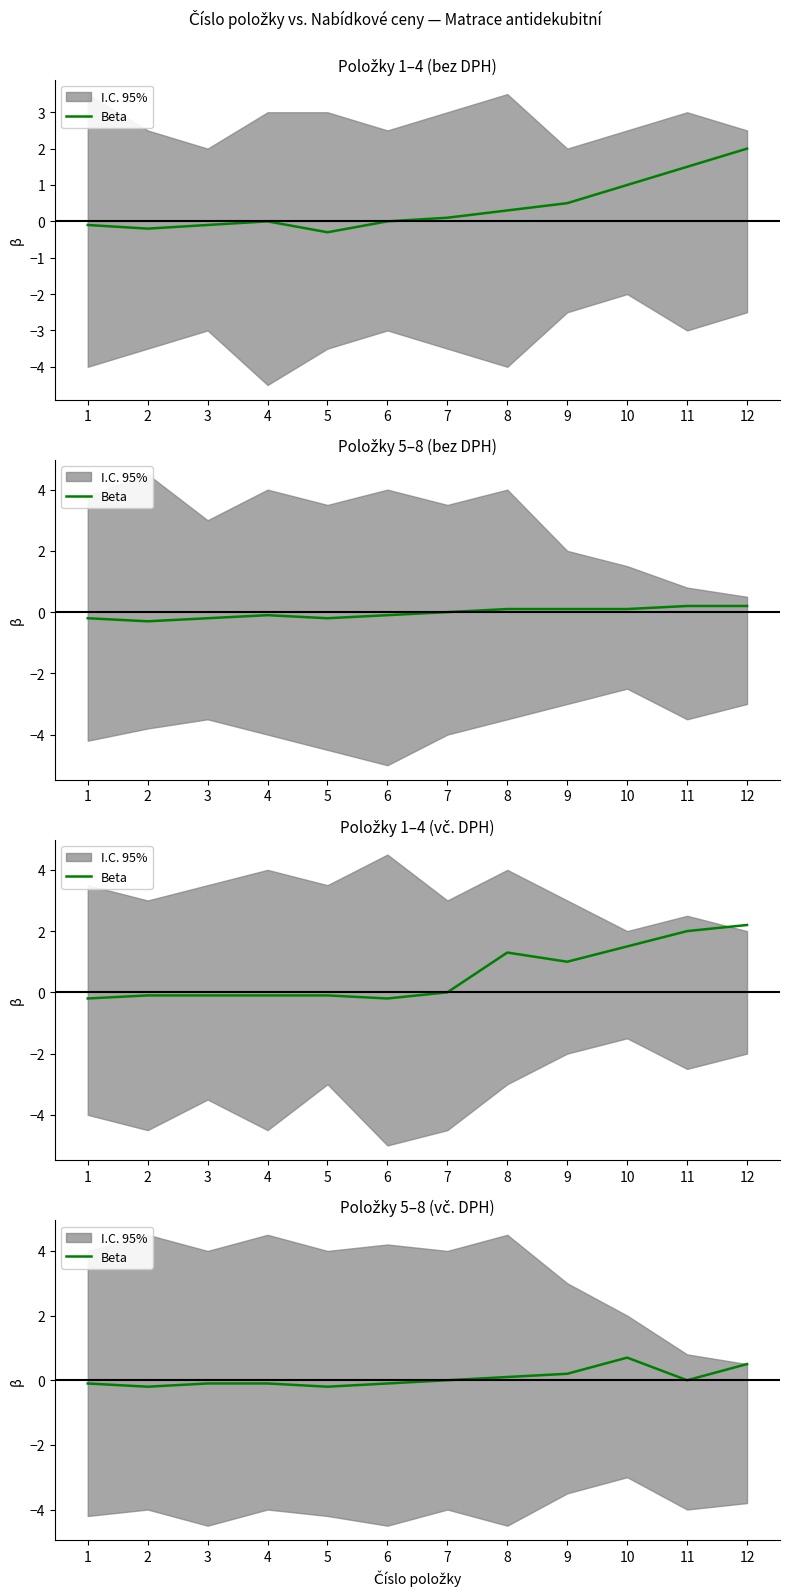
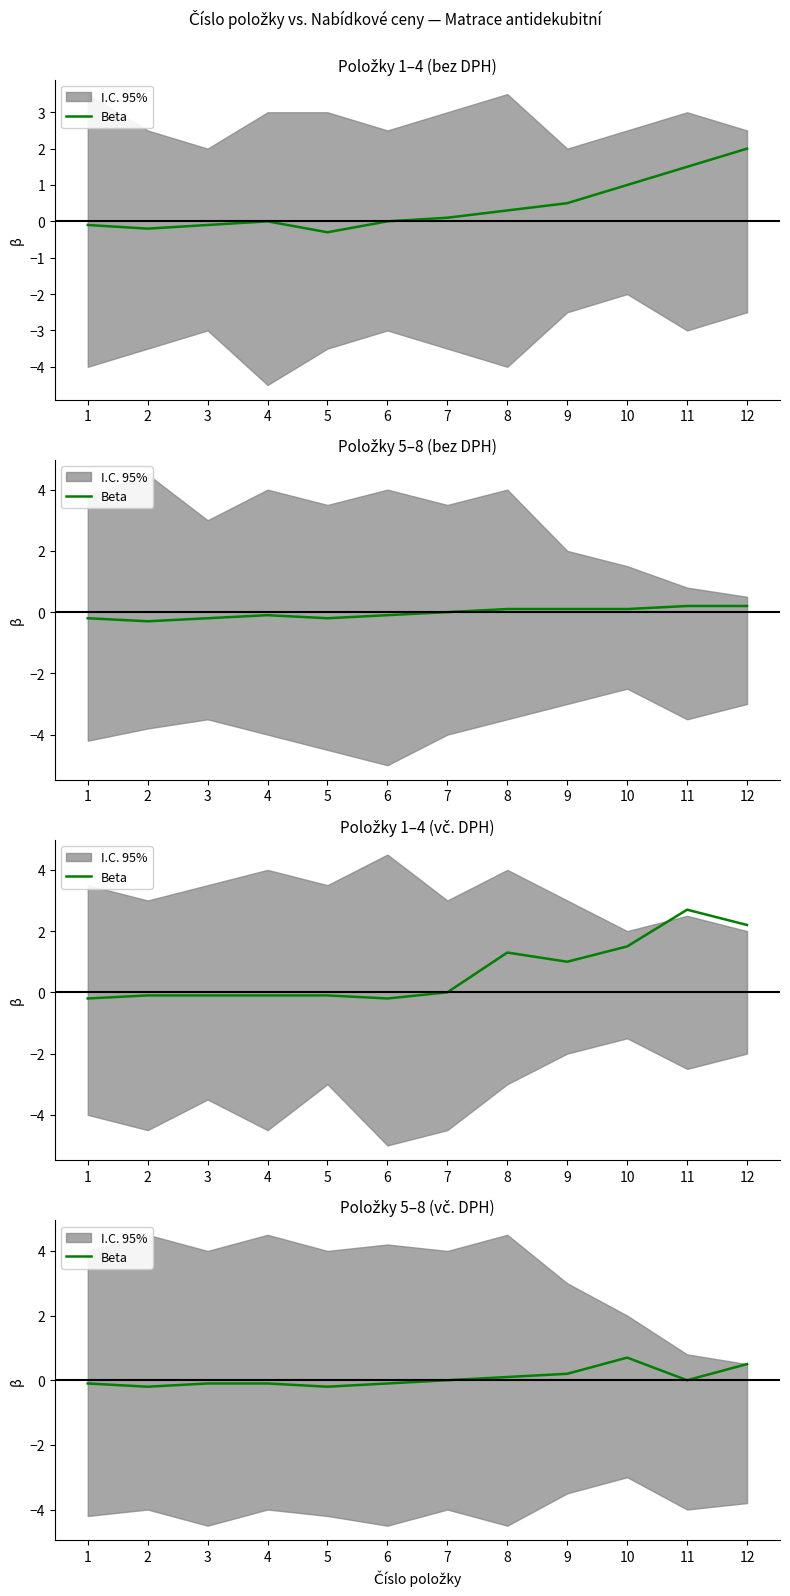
Položky 1–4 (vč. DPH), Beta, 11: 2.0 -> 2.7
